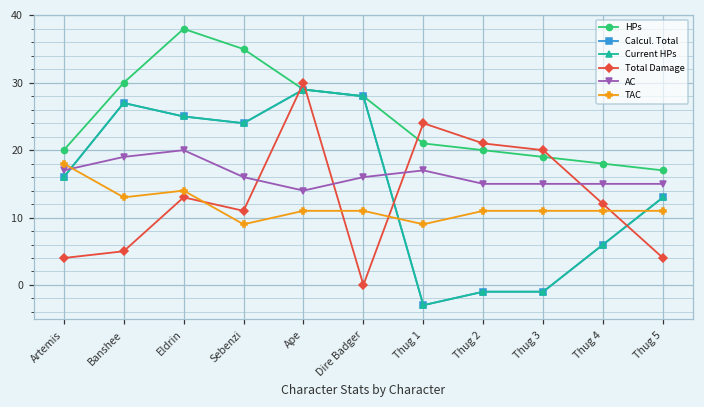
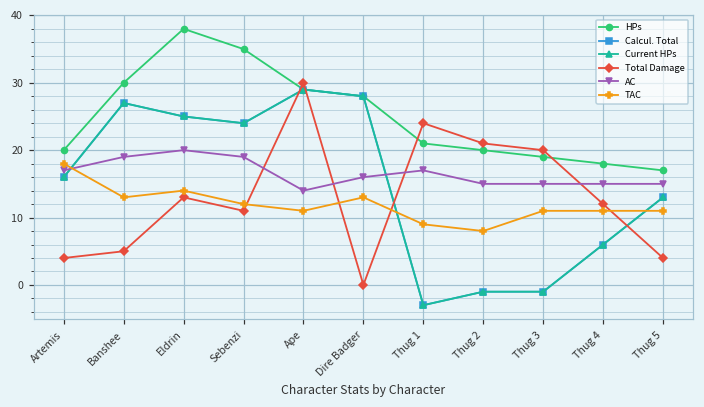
AC, Sebenzi: 16 -> 19
TAC, Sebenzi: 9 -> 12
TAC, Dire Badger: 11 -> 13
TAC, Thug 2: 11 -> 8
